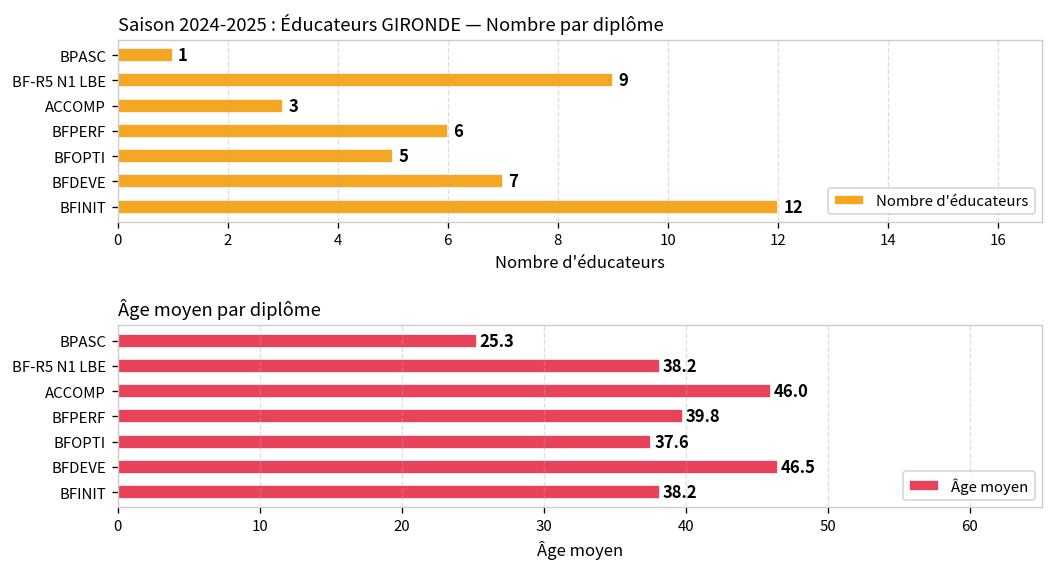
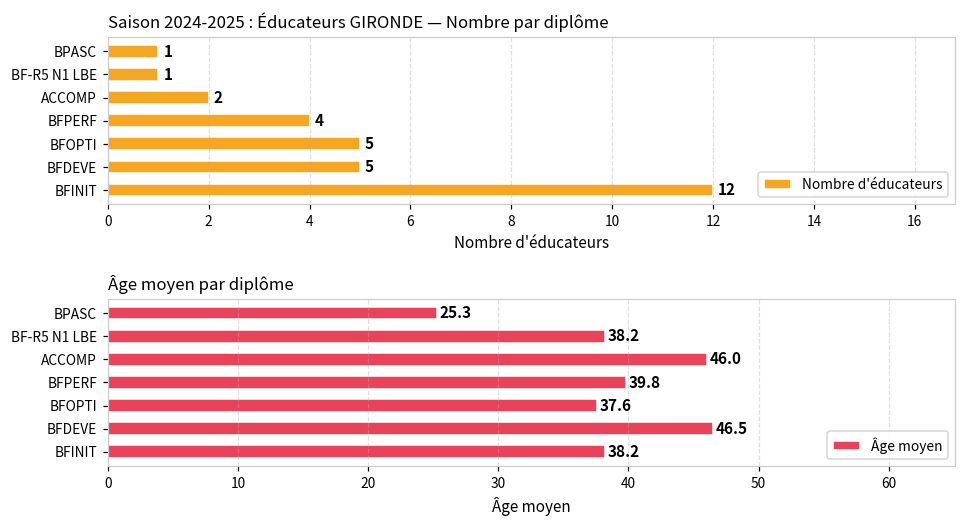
Saison 2024-2025 : Éducateurs GIRONDE — Nombre par diplôme, BF-R5 N1 LBE: 9 -> 1
Saison 2024-2025 : Éducateurs GIRONDE — Nombre par diplôme, ACCOMP: 3 -> 2
Saison 2024-2025 : Éducateurs GIRONDE — Nombre par diplôme, BFPERF: 6 -> 4
Saison 2024-2025 : Éducateurs GIRONDE — Nombre par diplôme, BFDEVE: 7 -> 5
